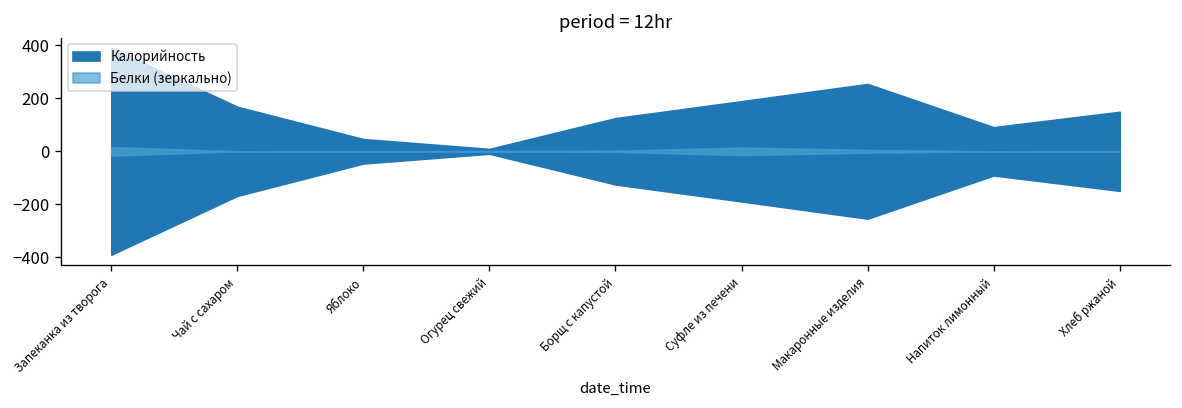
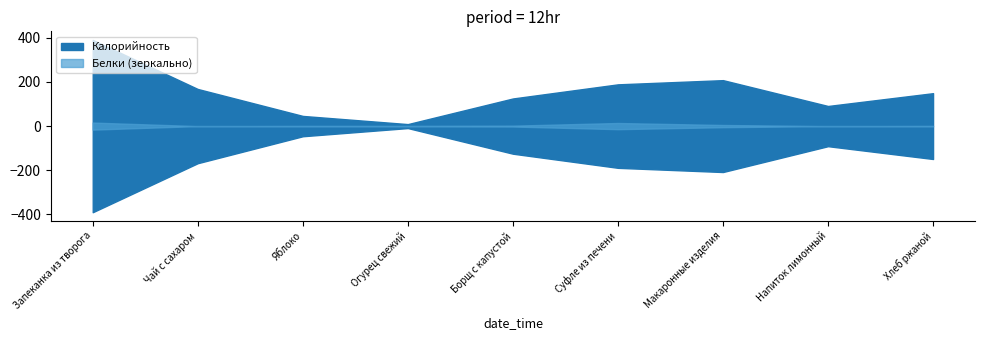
Калорийность, Макаронные изделия: 250 -> 210
